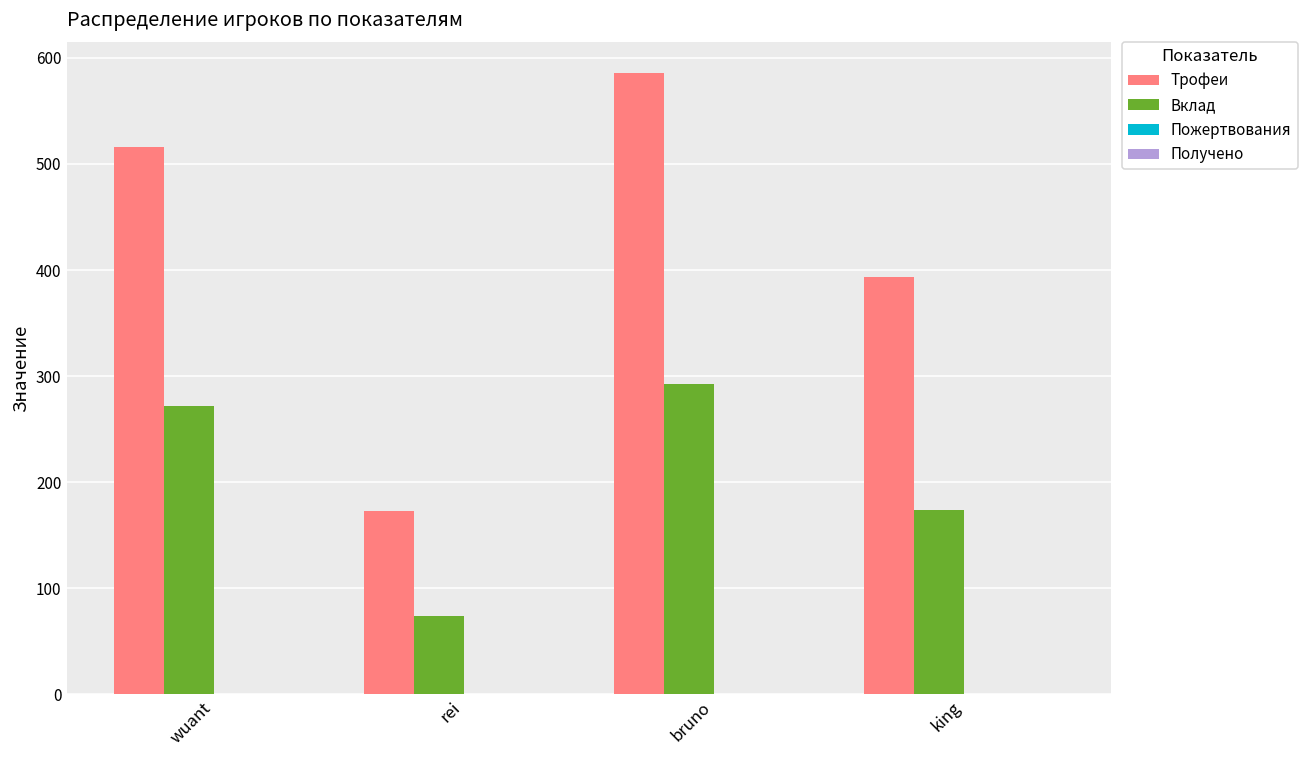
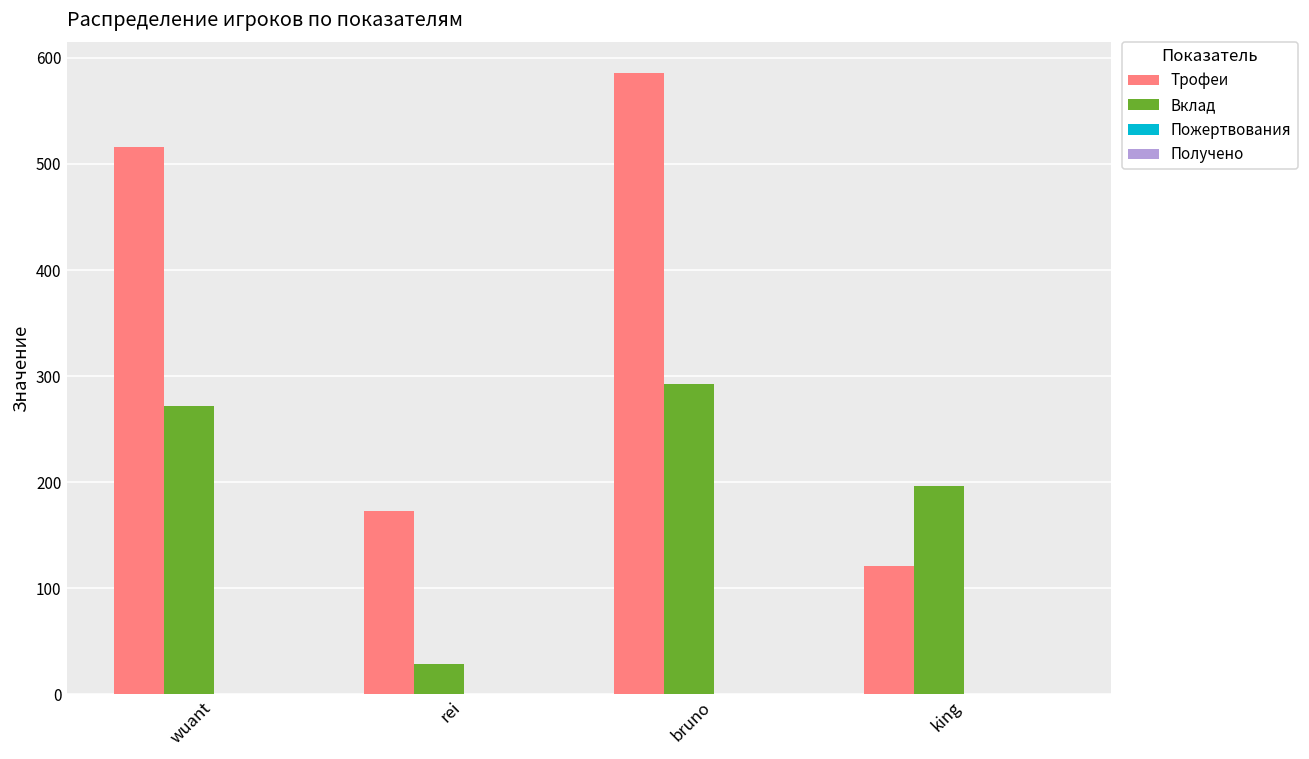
Вклад, rei: 70 -> 30
Трофеи, king: 390 -> 120
Вклад, king: 170 -> 200
